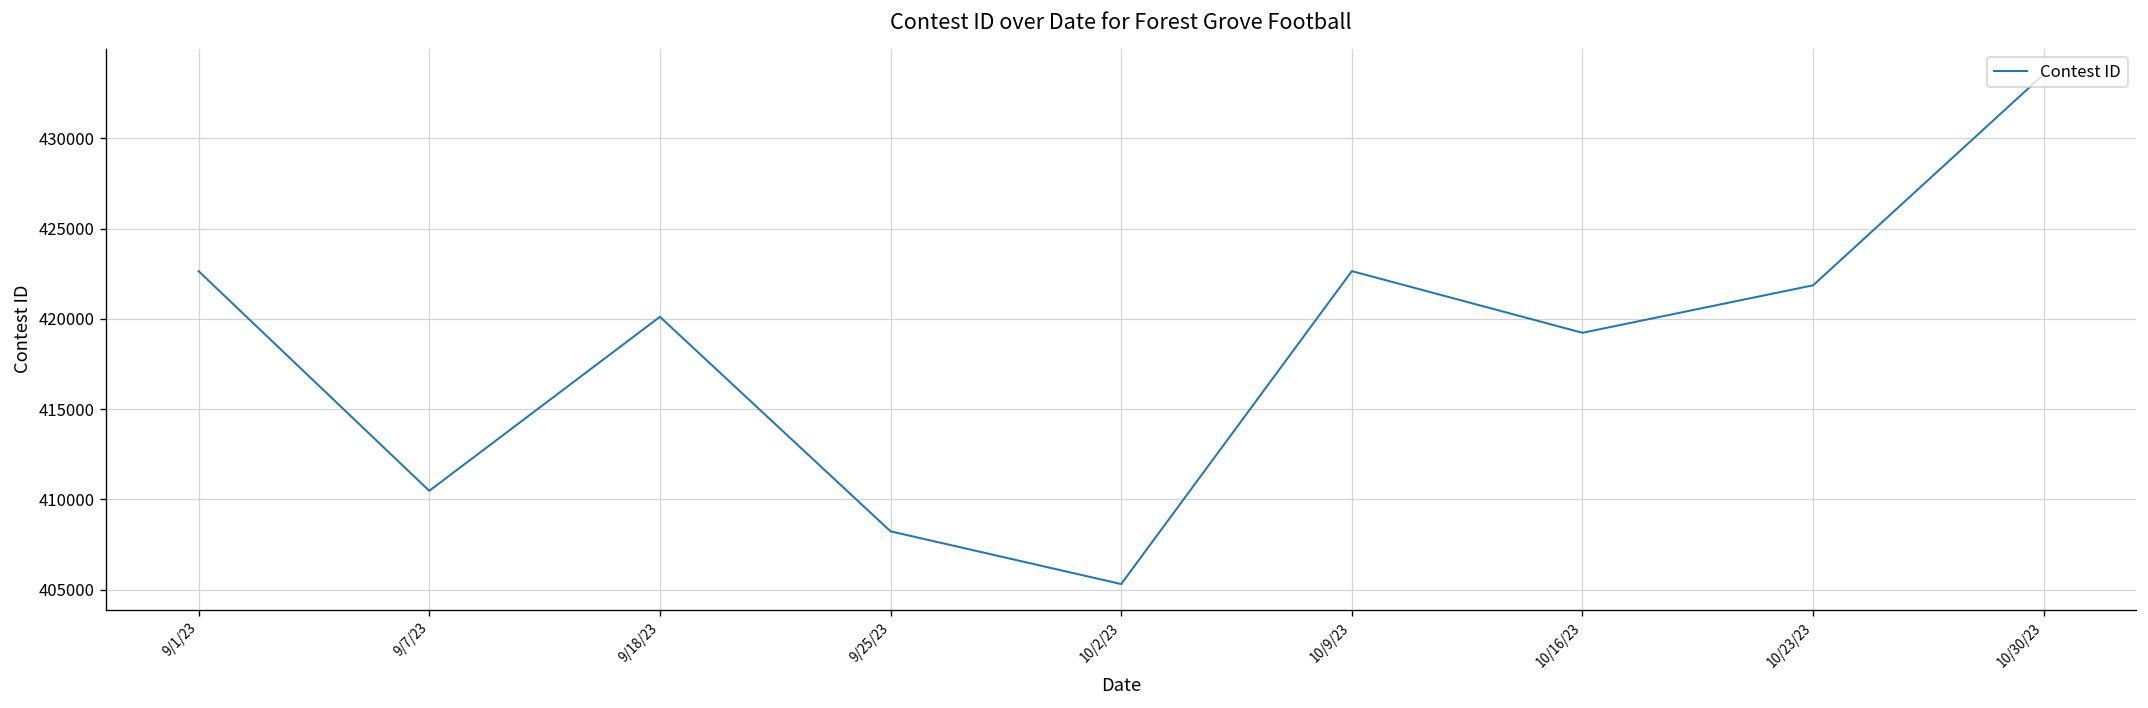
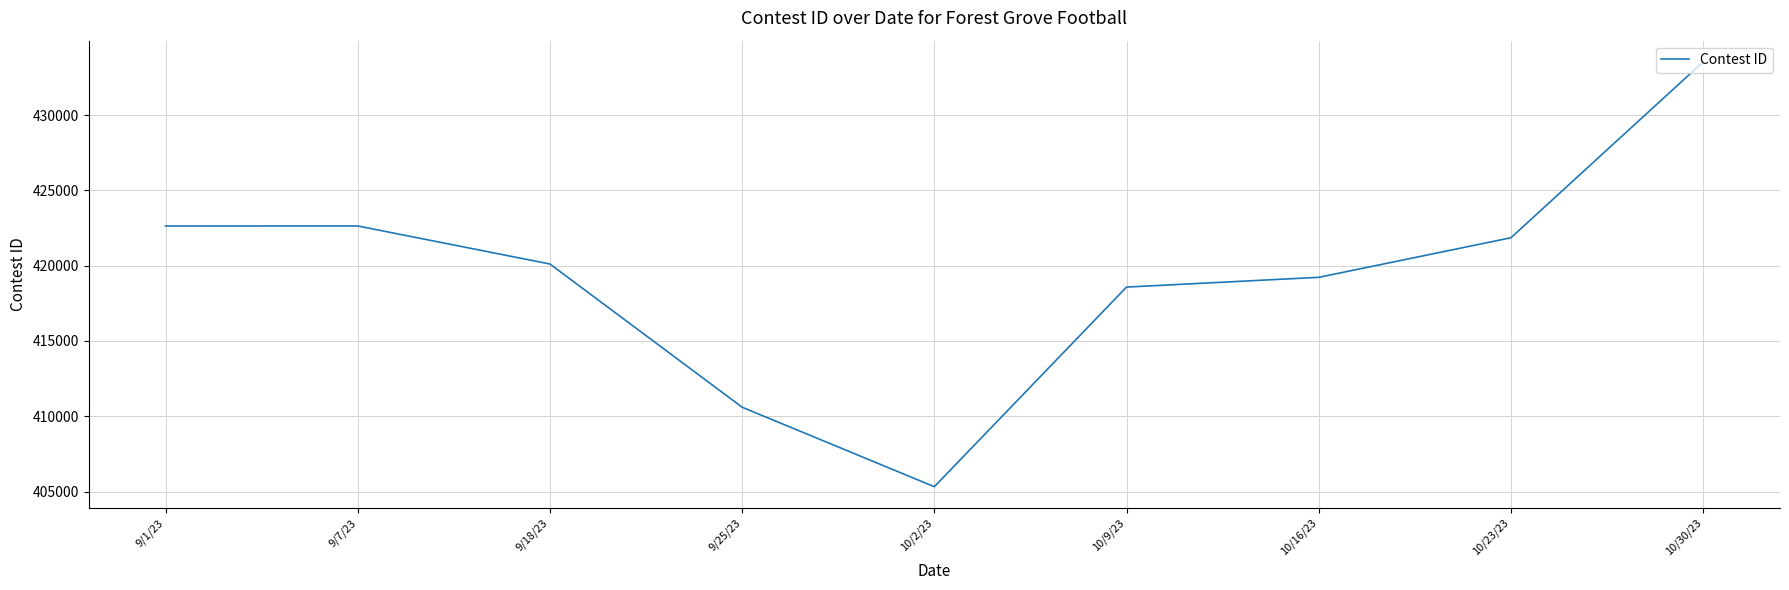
9/7/23: 410500 -> 422600
9/25/23: 408200 -> 410600
10/9/23: 422600 -> 418600
